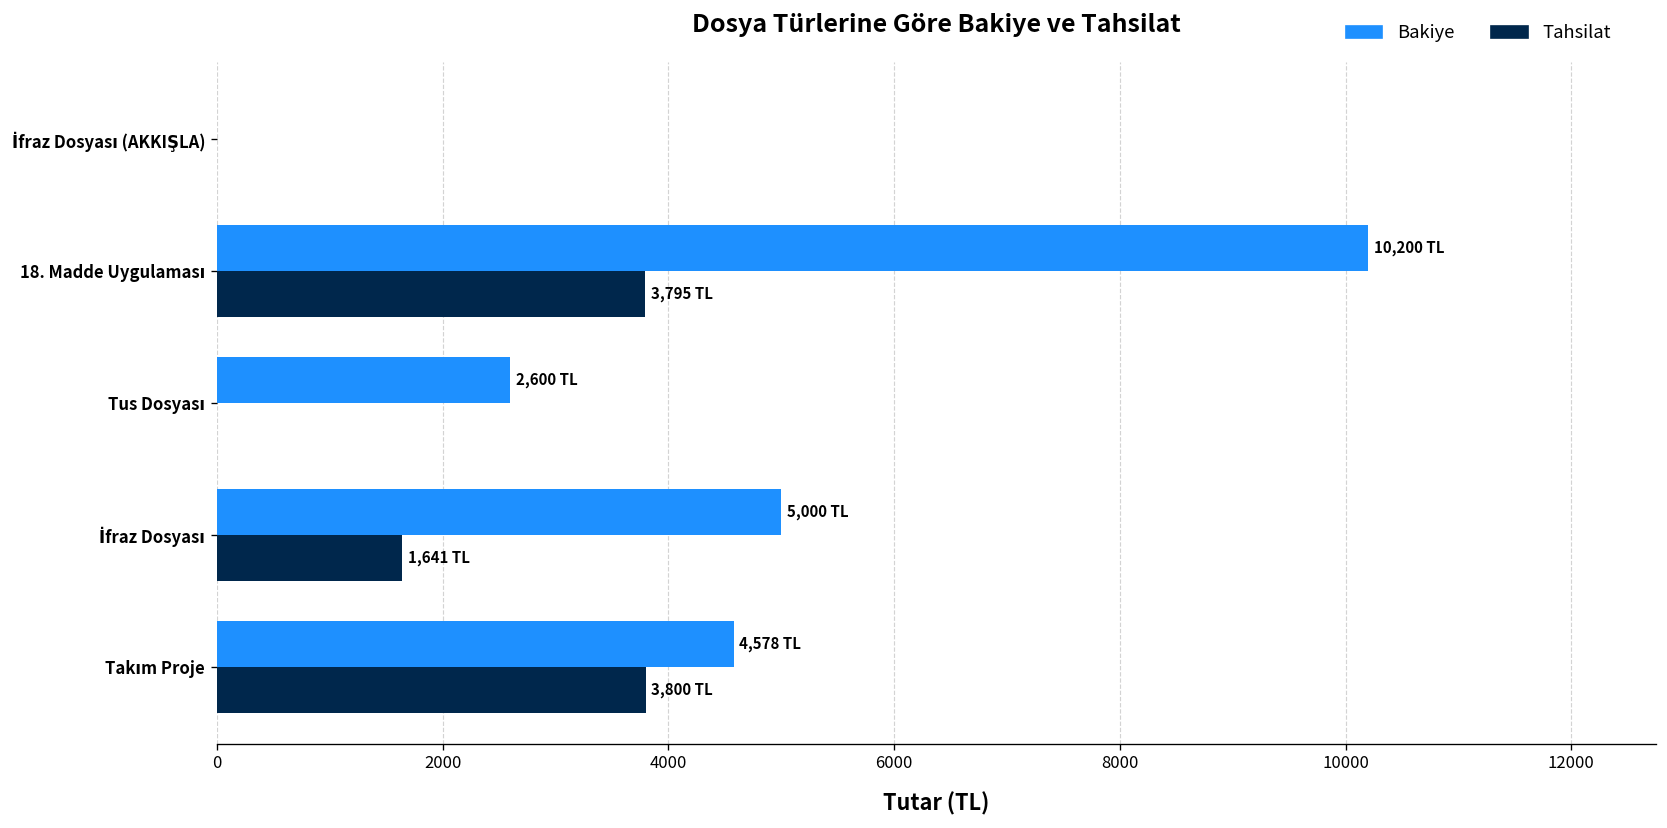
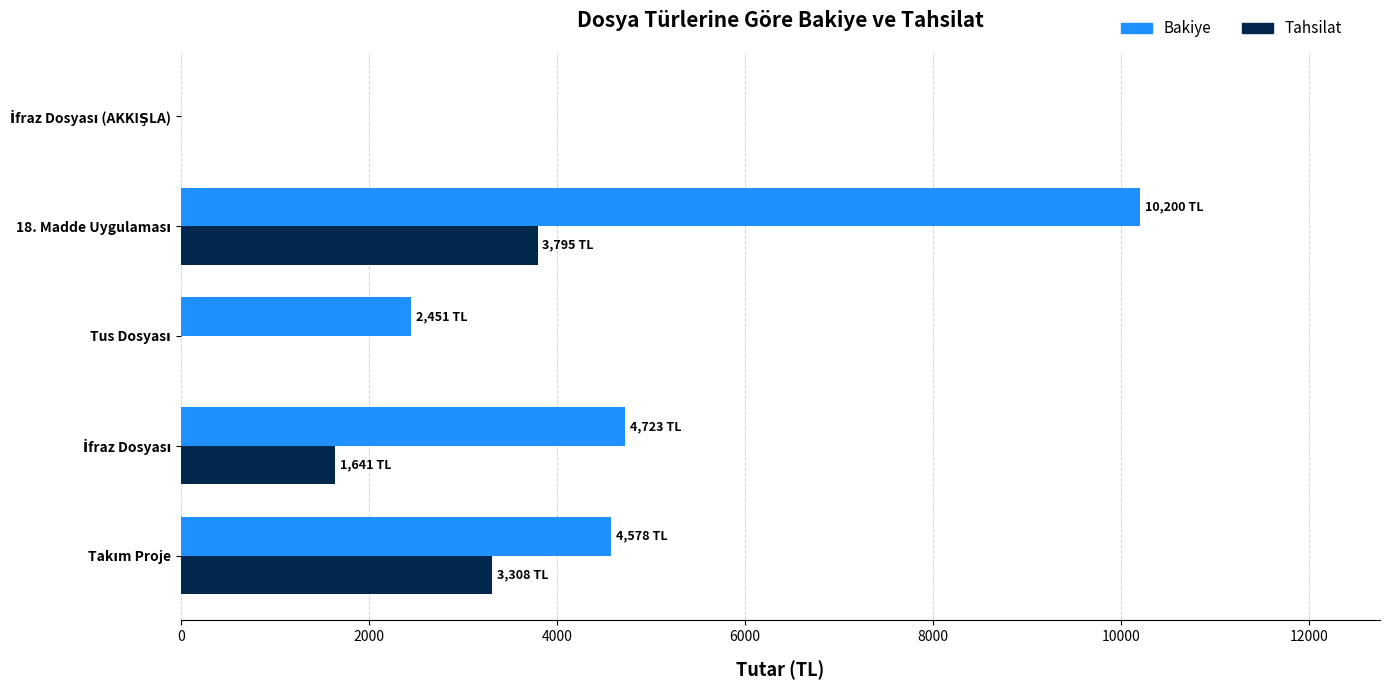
Bakiye, Tus Dosyası: 2,600 -> 2,451
Bakiye, İfraz Dosyası: 5,000 -> 4,723
Tahsilat, Takım Proje: 3,800 -> 3,308
